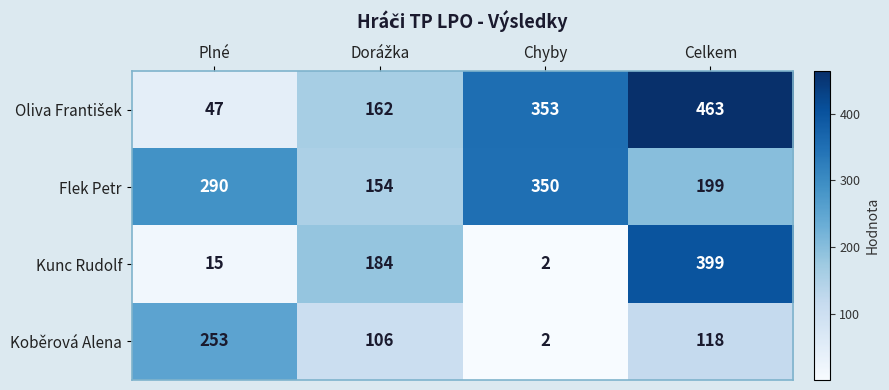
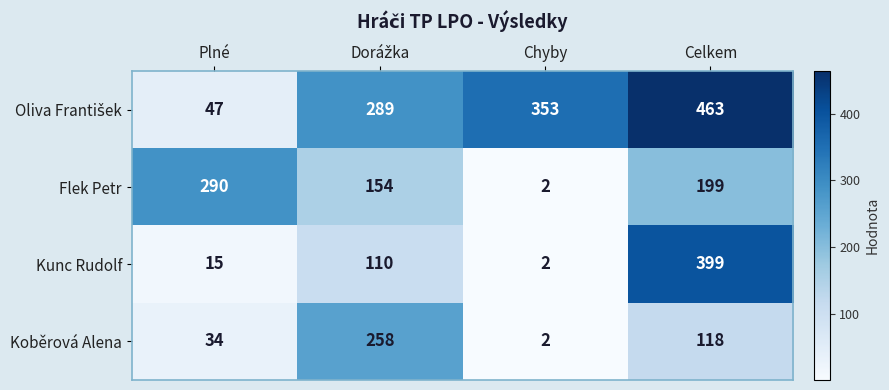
Oliva František, Dorážka: 162 -> 289
Flek Petr, Chyby: 350 -> 2
Kunc Rudolf, Dorážka: 184 -> 110
Koběrová Alena, Plné: 253 -> 34
Koběrová Alena, Dorážka: 106 -> 258
